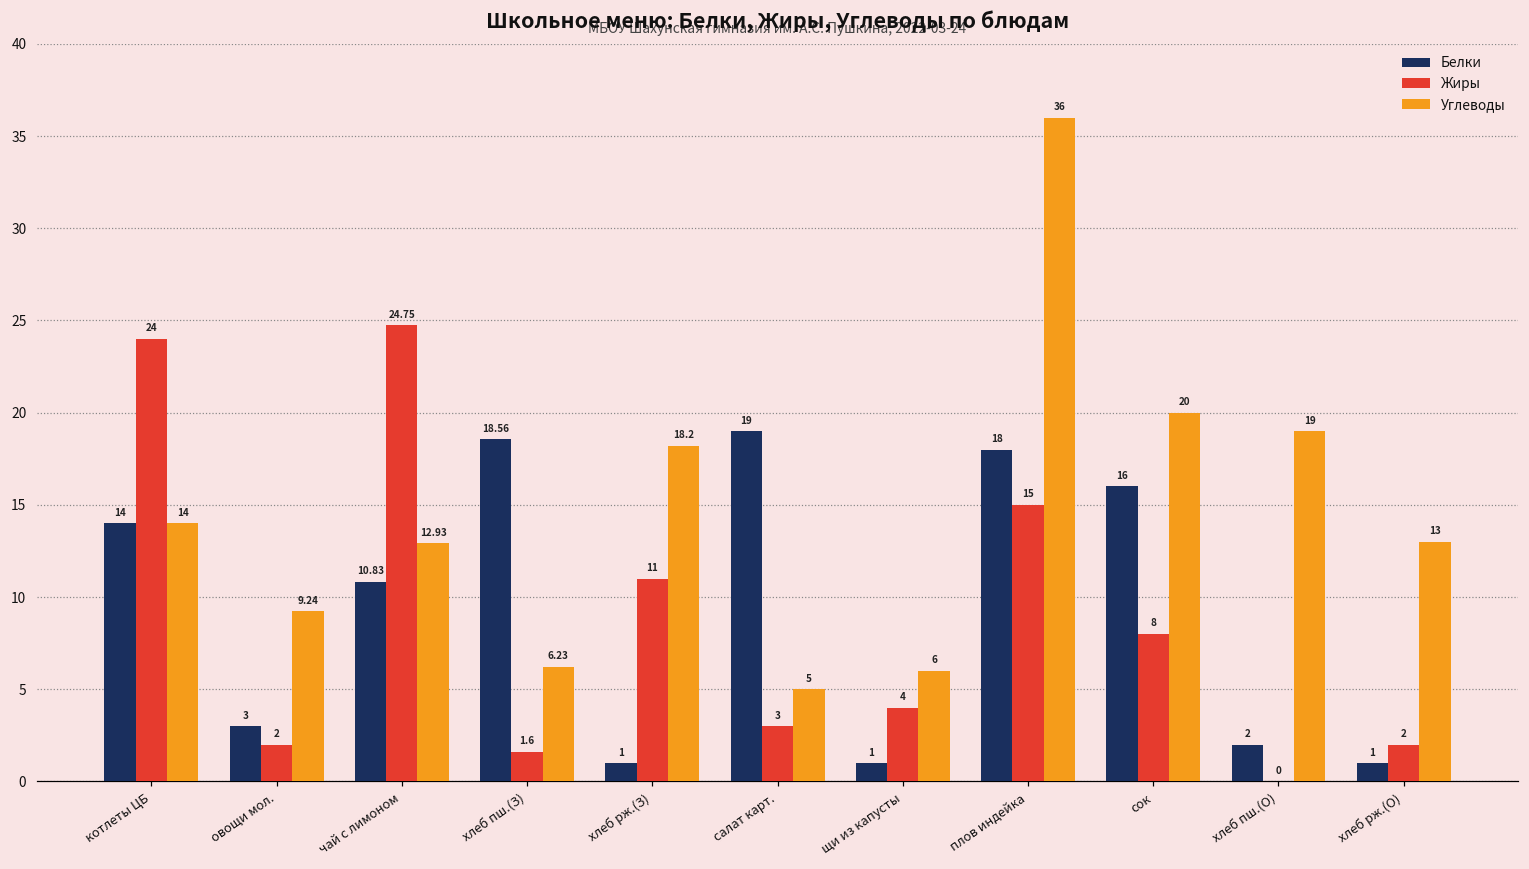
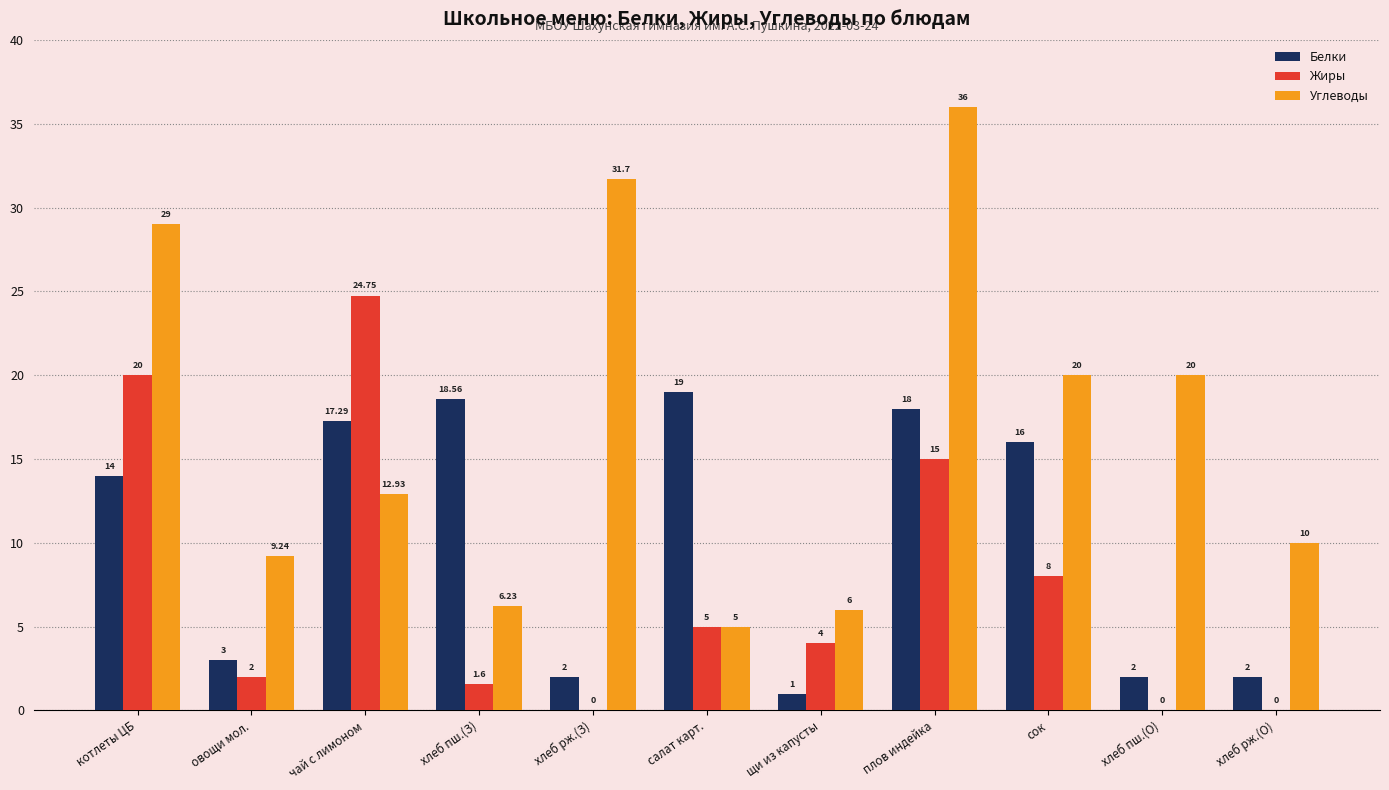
Жиры, котлеты ЦБ: 24 -> 20
Углеводы, котлеты ЦБ: 14 -> 29
Белки, чай с лимоном: 10.83 -> 17.29
Белки, хлеб рж.(З): 1 -> 2
Жиры, хлеб рж.(З): 11 -> 0
Углеводы, хлеб рж.(З): 18.2 -> 31.7
Жиры, салат карт.: 3 -> 5
Углеводы, хлеб пш.(О): 19 -> 20
Белки, хлеб рж.(О): 1 -> 2
Жиры, хлеб рж.(О): 2 -> 0
Углеводы, хлеб рж.(О): 13 -> 10
